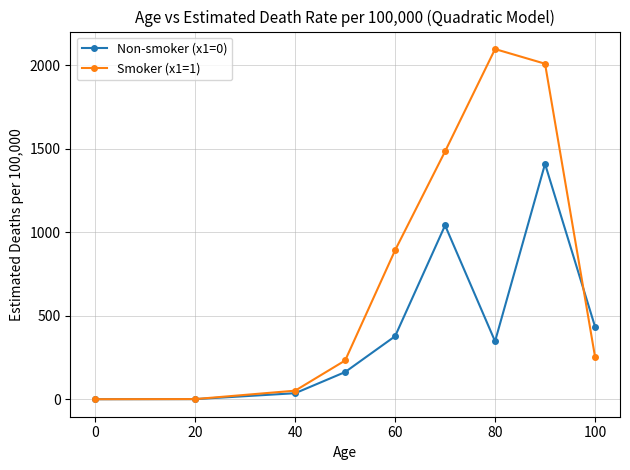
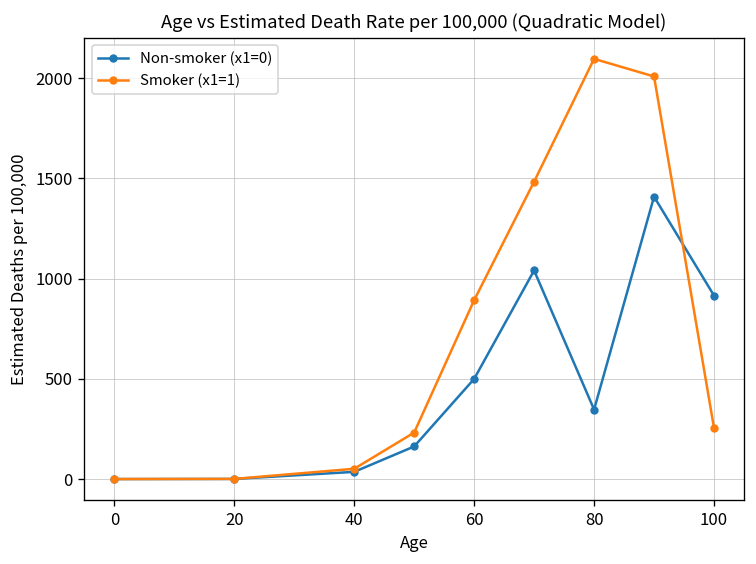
Non-smoker (x1=0), 60: 380 -> 500
Non-smoker (x1=0), 100: 430 -> 920
